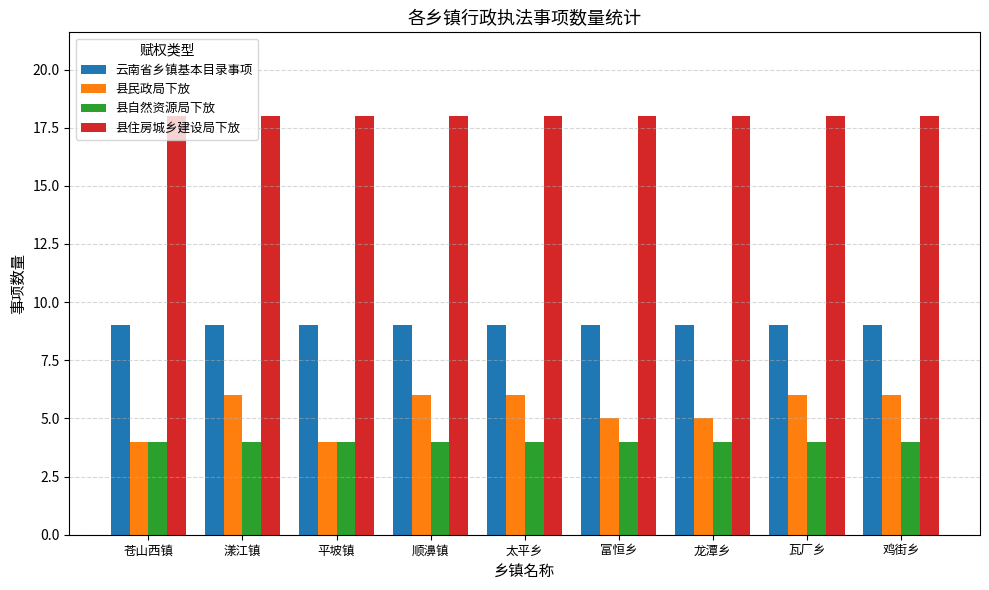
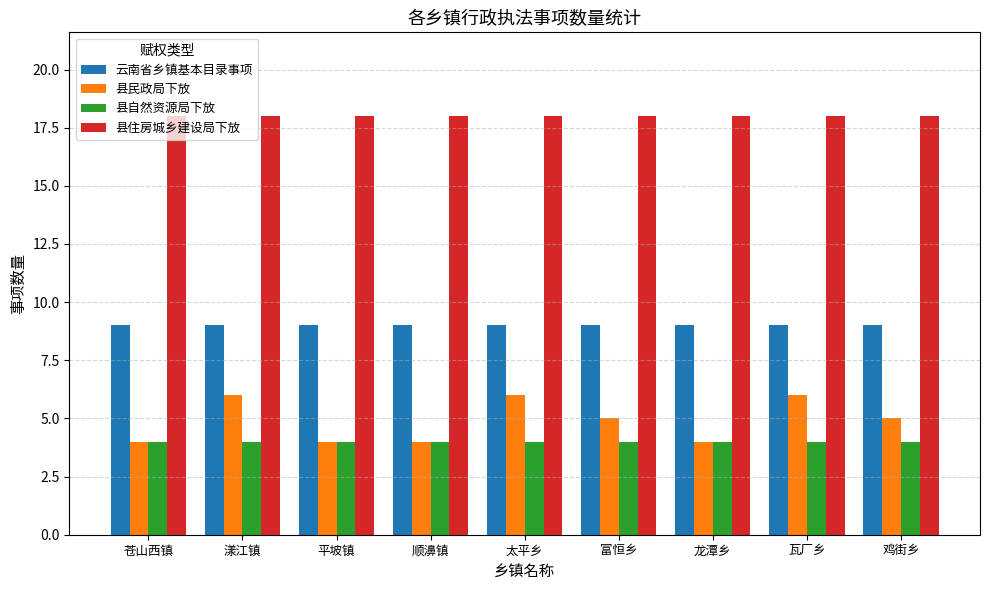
县民政局下放, 顺濞镇: 6 -> 4
县民政局下放, 龙潭乡: 5 -> 4
县民政局下放, 鸡街乡: 6 -> 5
